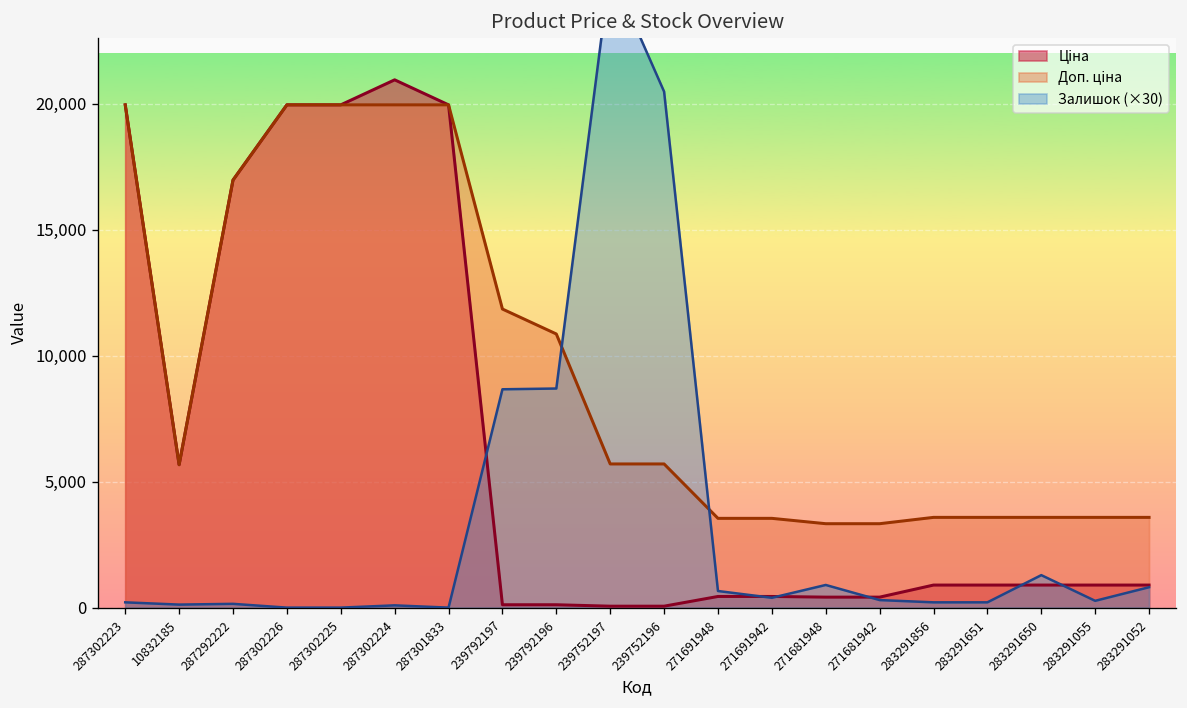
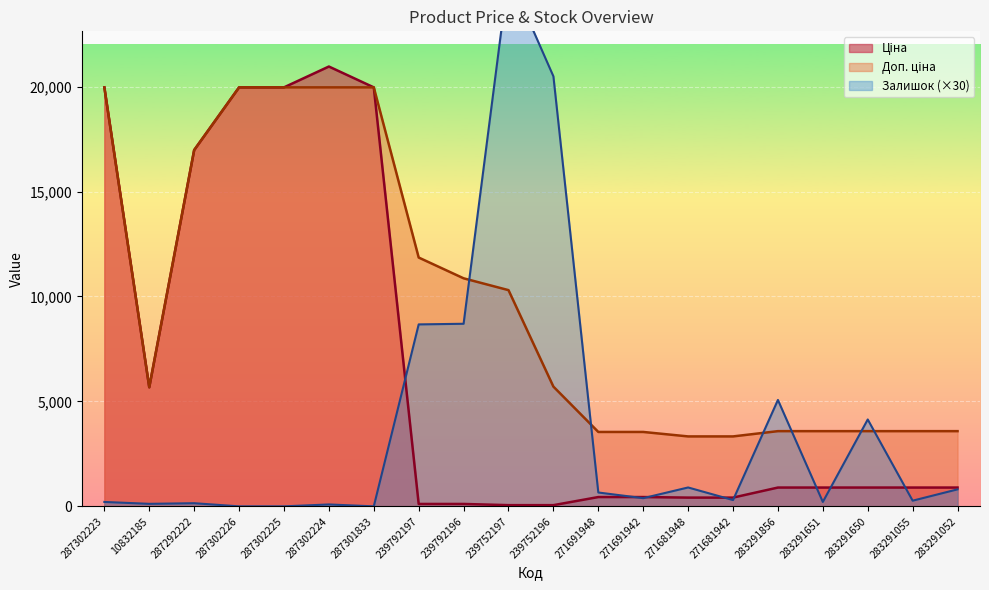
Доп. ціна, 239752197: 5,700 -> 10,300
Залишок (×30), 283291856: 200 -> 5,100
Залишок (×30), 283291650: 1,300 -> 4,100
